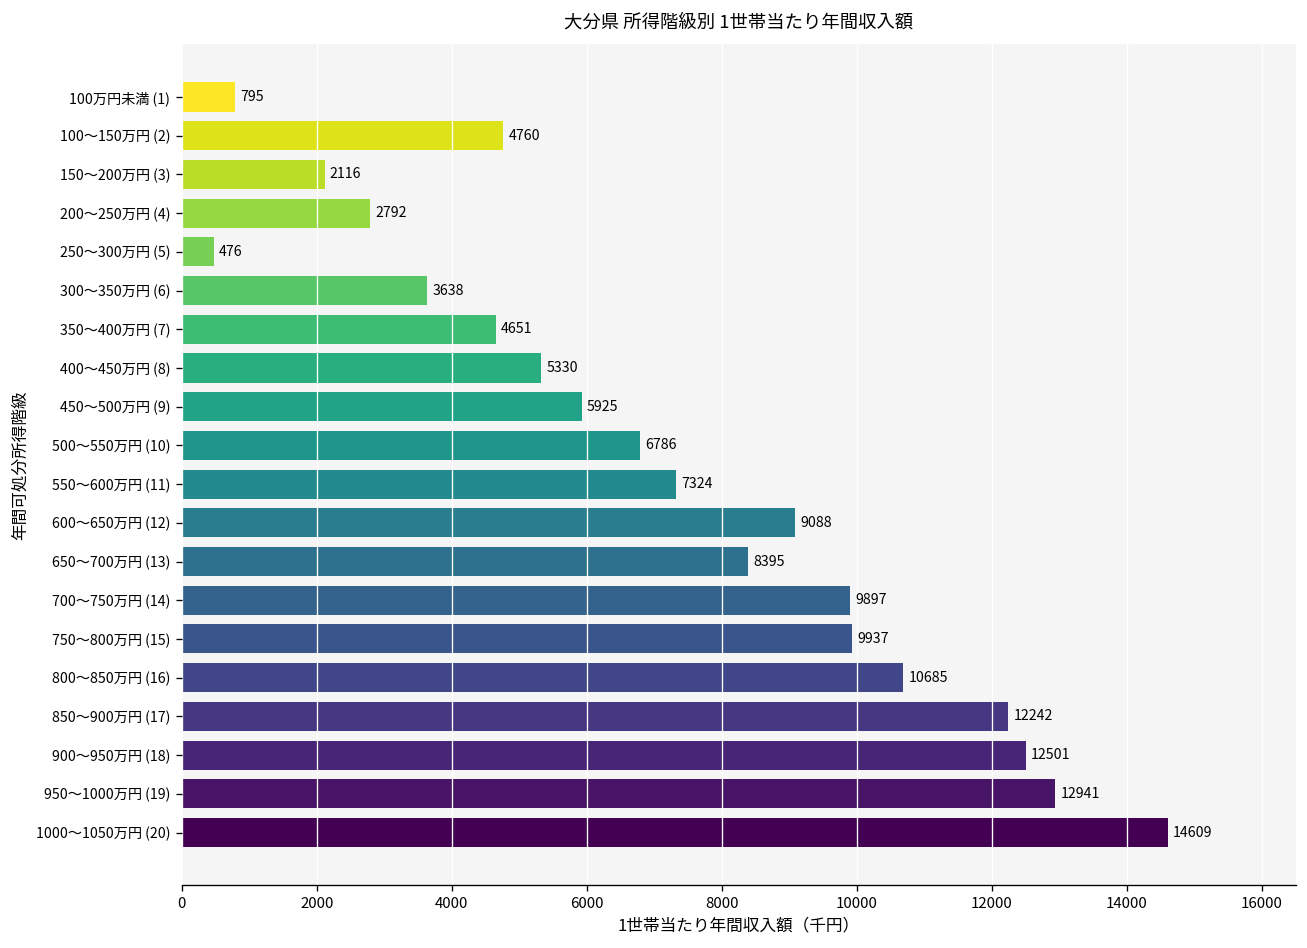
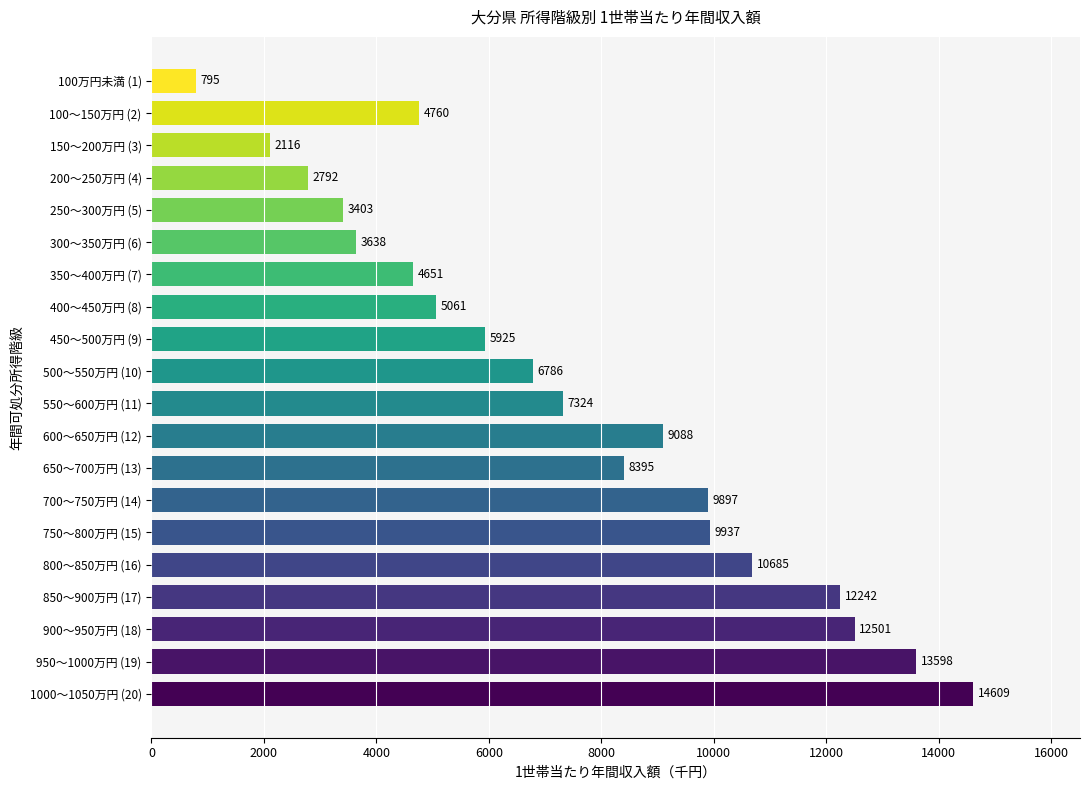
250～300万円 (5): 476 -> 3403
400～450万円 (8): 5330 -> 5061
950～1000万円 (19): 12941 -> 13598
